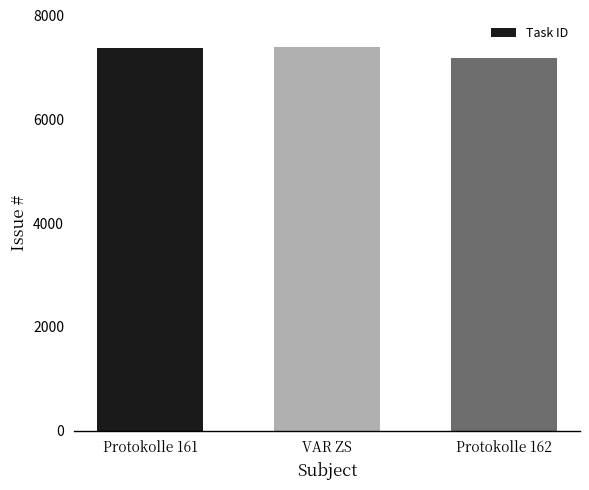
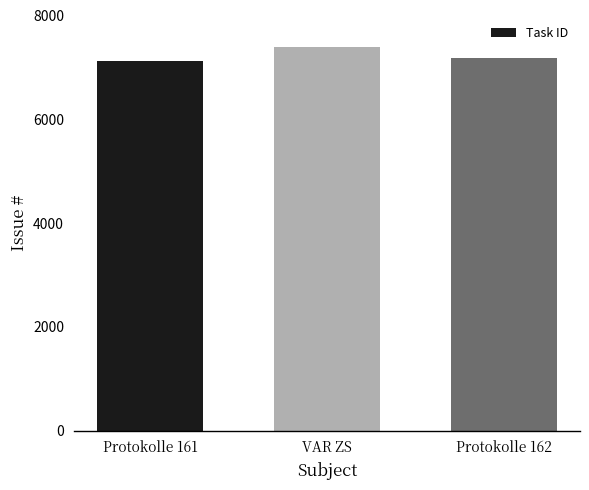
Protokolle 161: 7400 -> 7100
